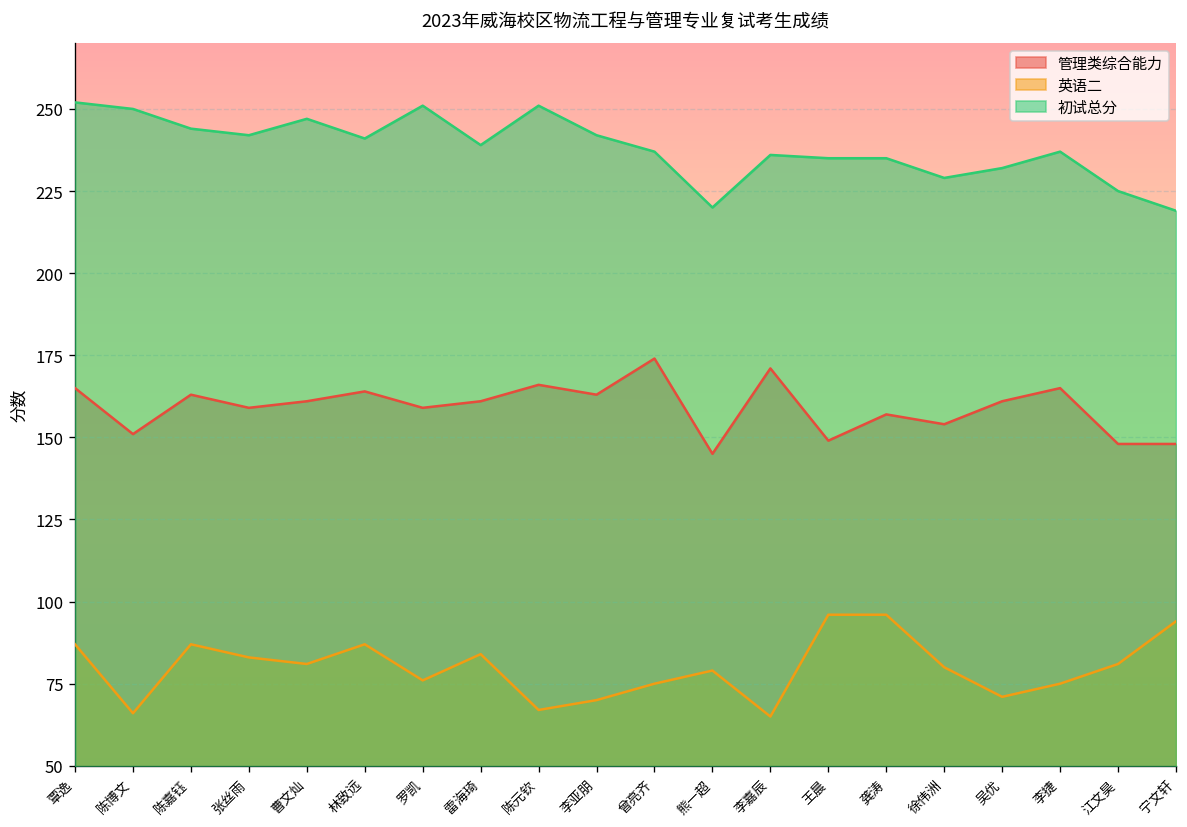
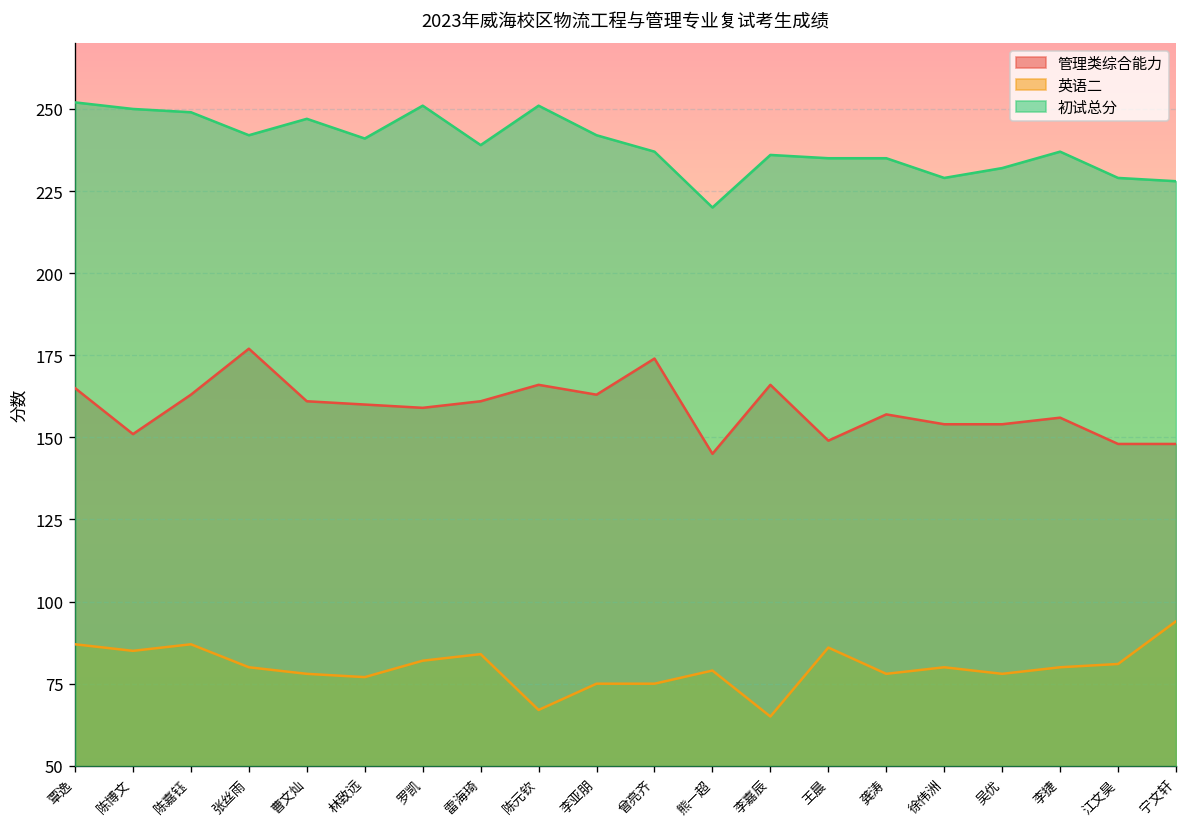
英语二, 陈博文: 66 -> 85
初试总分, 陈嘉钰: 244 -> 249
管理类综合能力, 张丝雨: 159 -> 177
英语二, 张丝雨: 83 -> 80
英语二, 曹文灿: 81 -> 78
管理类综合能力, 林致远: 164 -> 160
英语二, 林致远: 87 -> 77
英语二, 罗凯: 76 -> 82
英语二, 李亚朋: 70 -> 75
管理类综合能力, 李嘉辰: 171 -> 166
英语二, 王晨: 96 -> 86
英语二, 龚涛: 96 -> 78
管理类综合能力, 吴优: 161 -> 154
英语二, 吴优: 71 -> 78
管理类综合能力, 李捷: 165 -> 156
英语二, 李捷: 75 -> 80
初试总分, 江文昊: 225 -> 229
初试总分, 宁文轩: 219 -> 228
